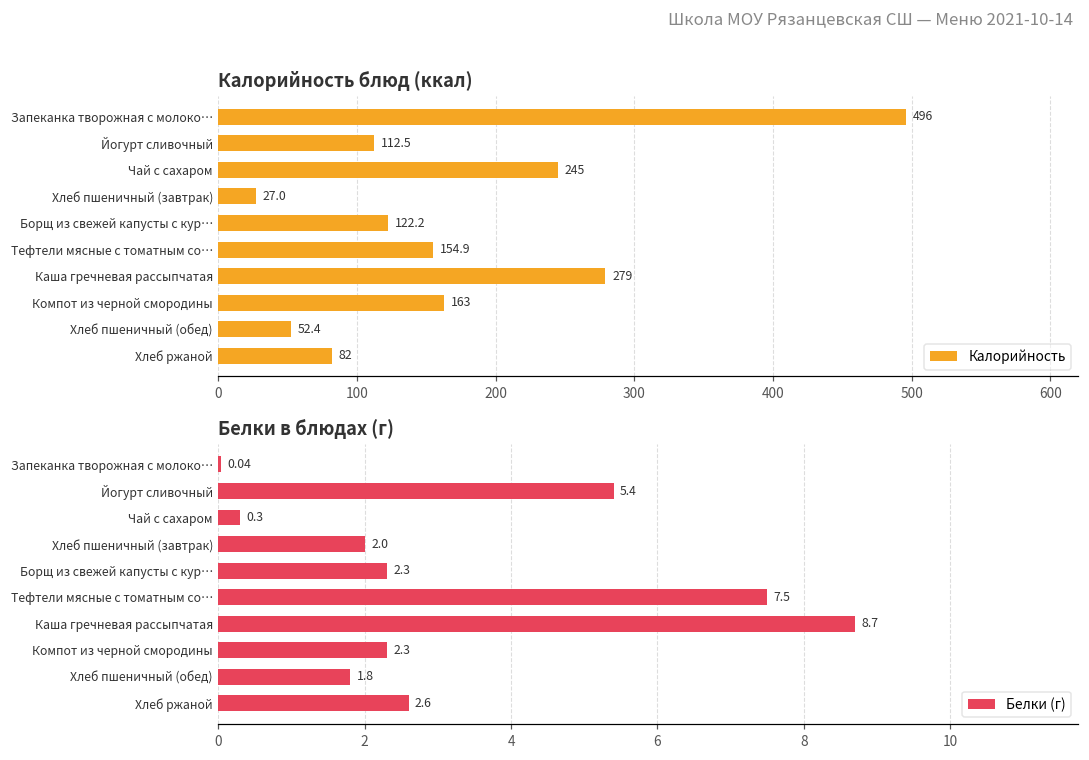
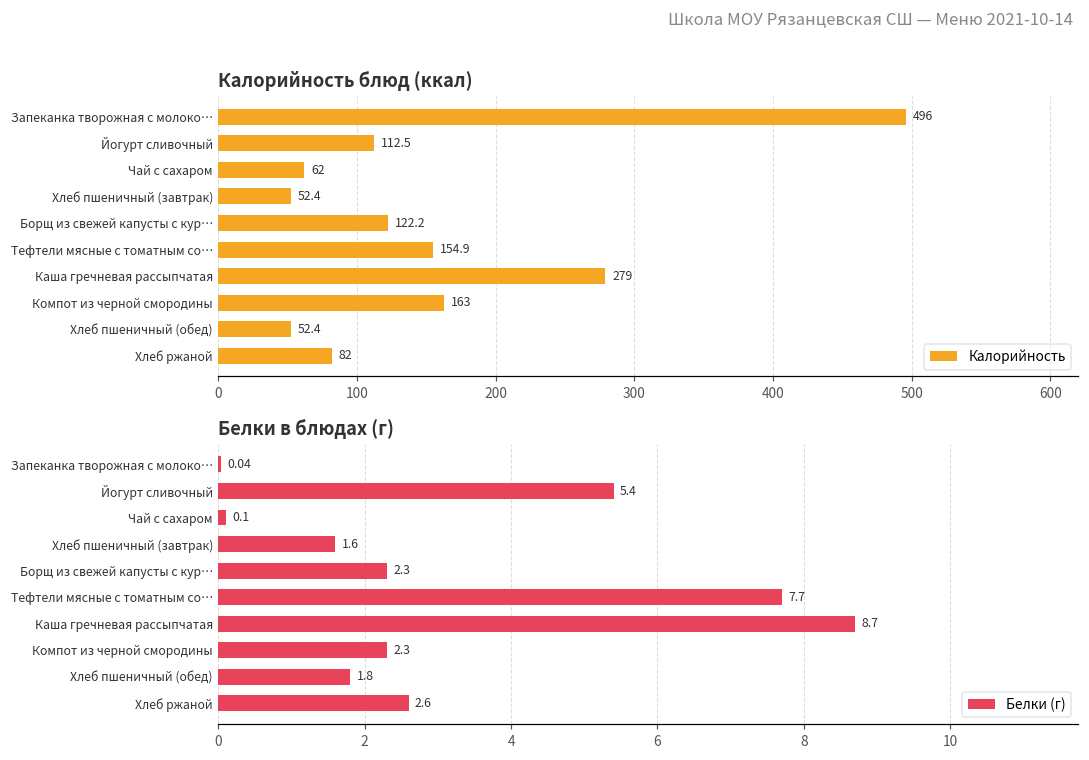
Калорийность блюд (ккал), Чай с сахаром: 245 -> 62
Калорийность блюд (ккал), Хлеб пшеничный (завтрак): 27.0 -> 52.4
Белки в блюдах (г), Чай с сахаром: 0.3 -> 0.1
Белки в блюдах (г), Хлеб пшеничный (завтрак): 2.0 -> 1.6
Белки в блюдах (г), Тефтели мясные с томатным со…: 7.5 -> 7.7
